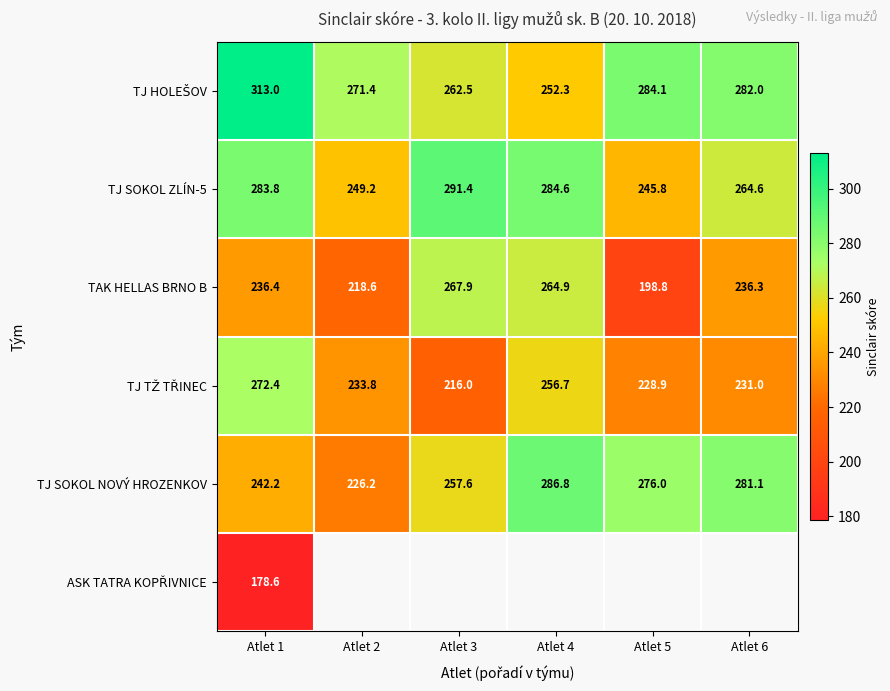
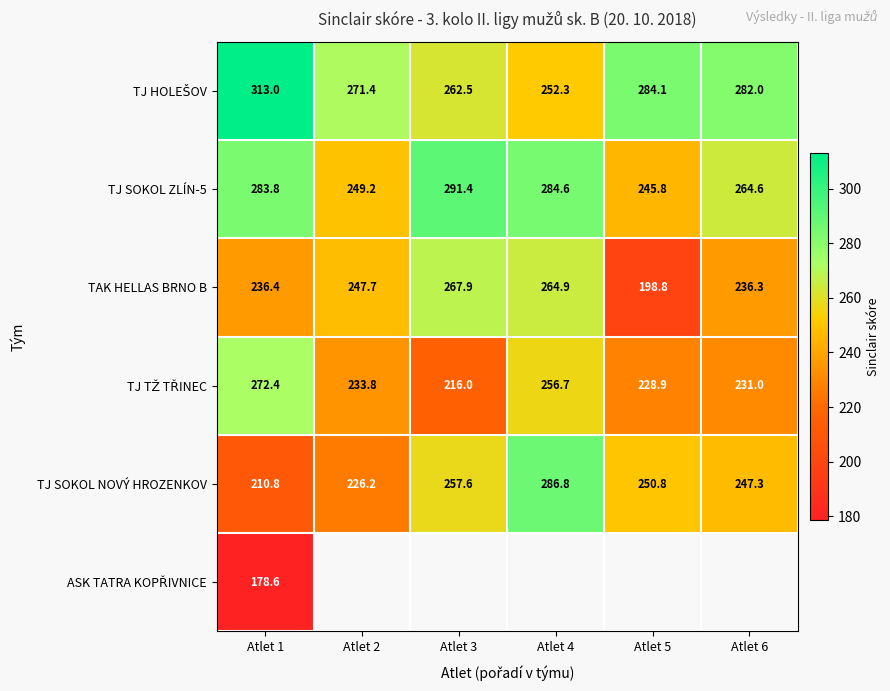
TAK HELLAS BRNO B, Atlet 2: 218.6 -> 247.7
TJ SOKOL NOVÝ HROZENKOV, Atlet 1: 242.2 -> 210.8
TJ SOKOL NOVÝ HROZENKOV, Atlet 5: 276.0 -> 250.8
TJ SOKOL NOVÝ HROZENKOV, Atlet 6: 281.1 -> 247.3
